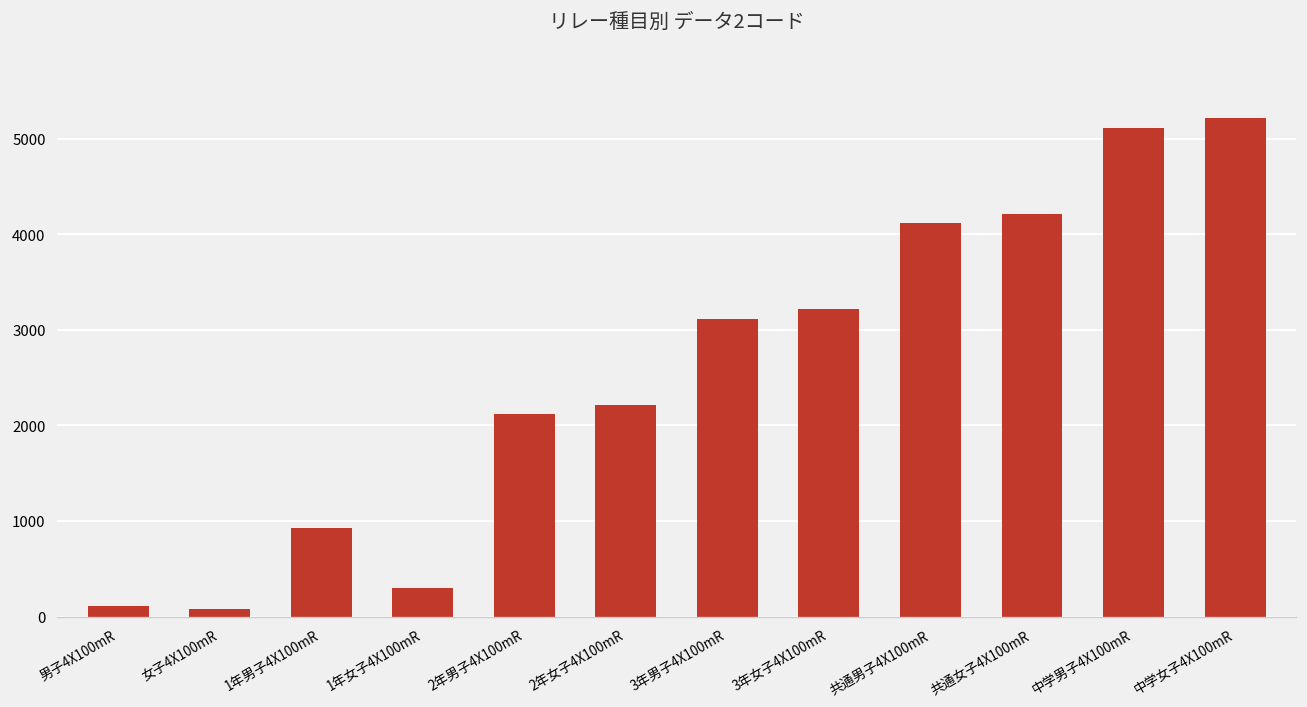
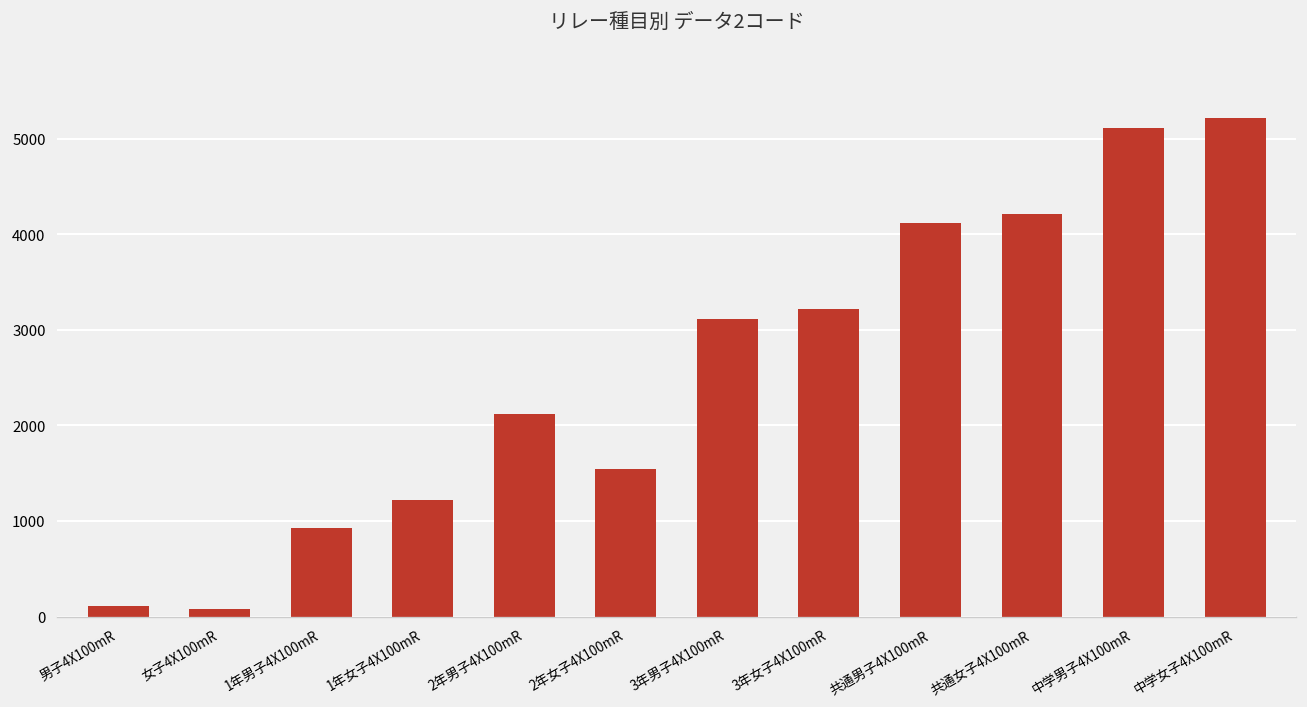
1年女子4X100mR: 300 -> 1200
2年女子4X100mR: 2200 -> 1500
